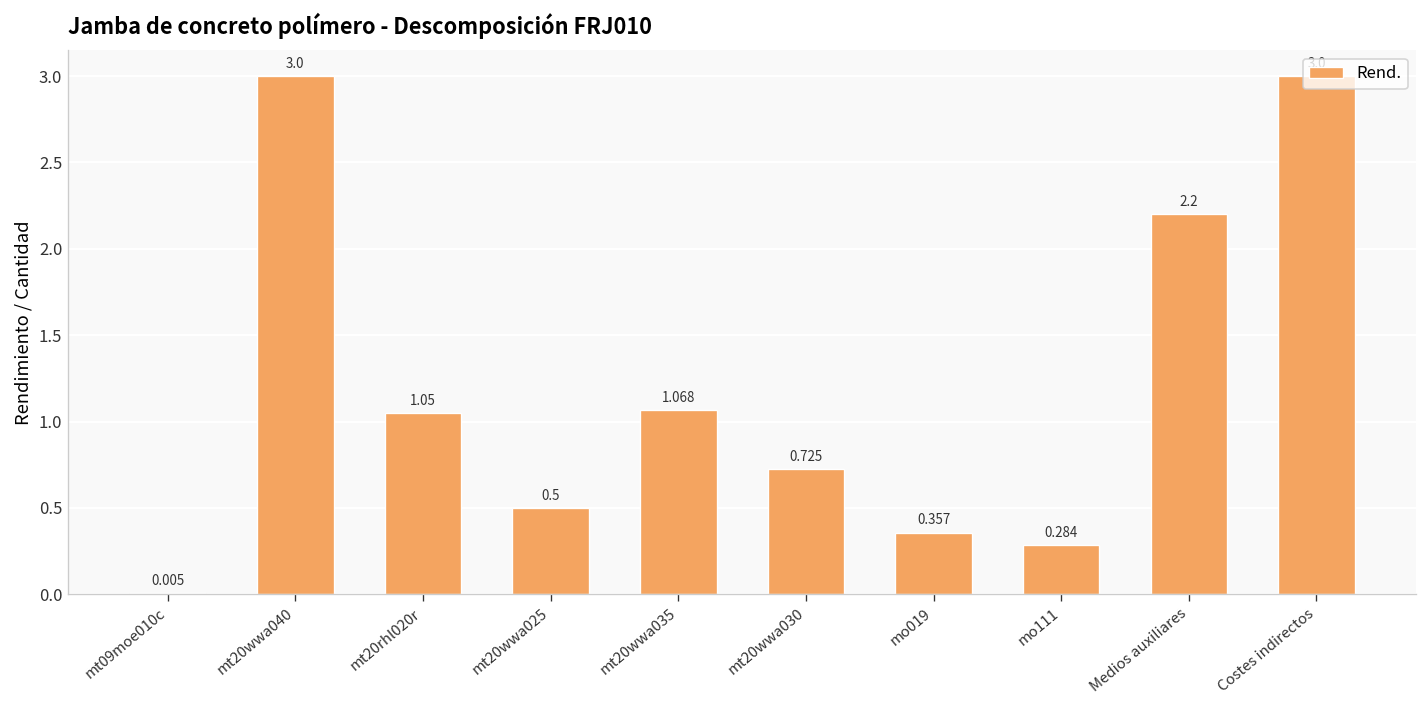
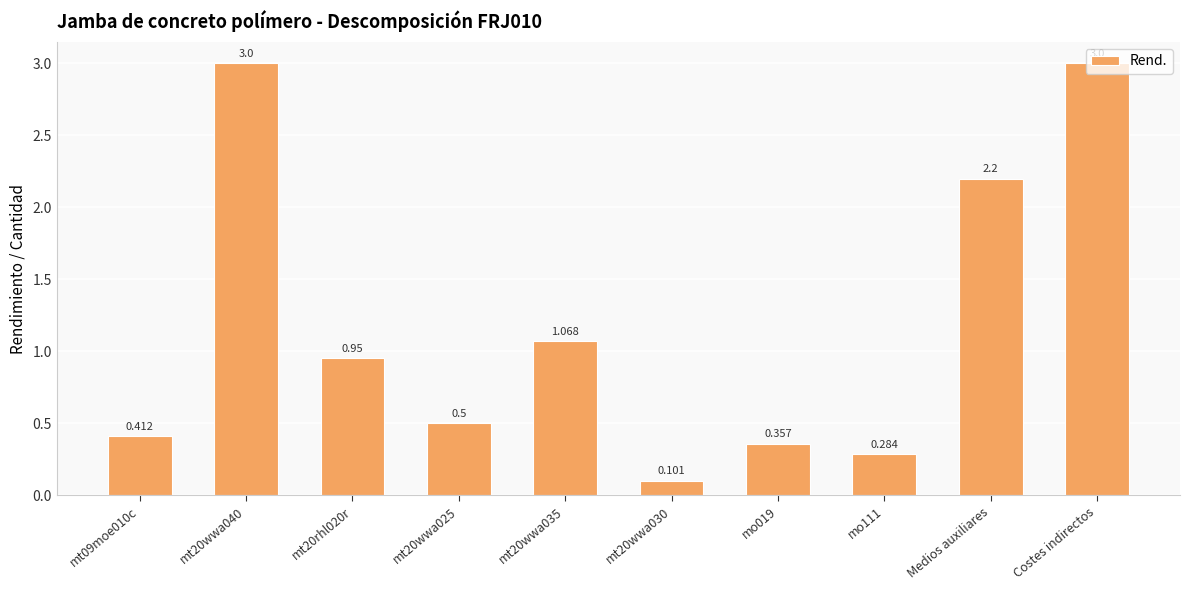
mt09moe010c: 0.005 -> 0.412
mt20rhl020r: 1.05 -> 0.95
mt20wwa030: 0.725 -> 0.101
